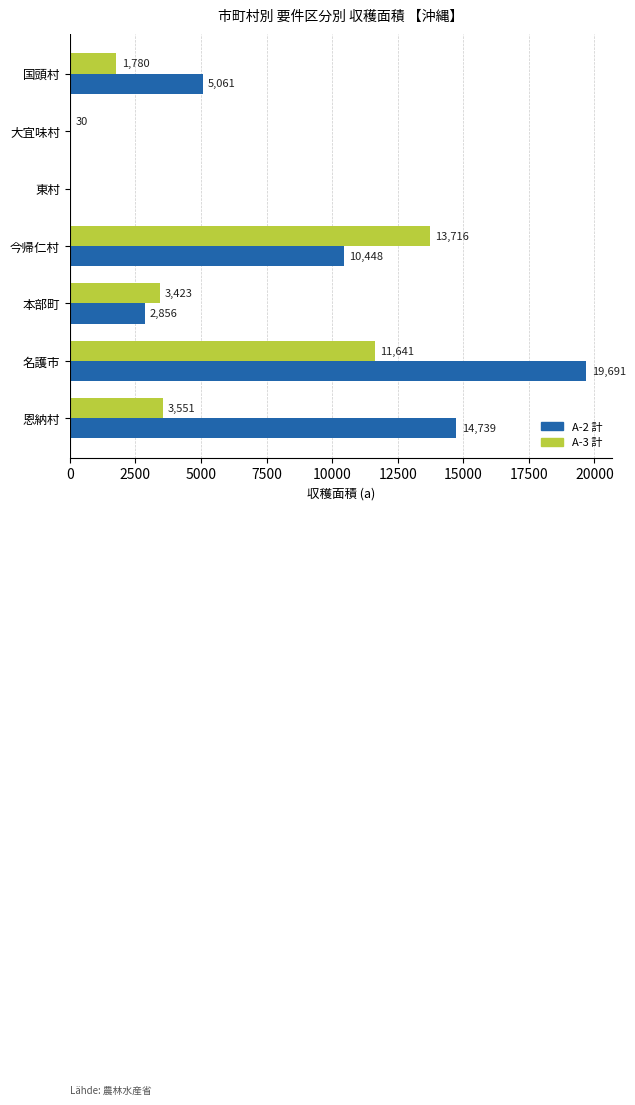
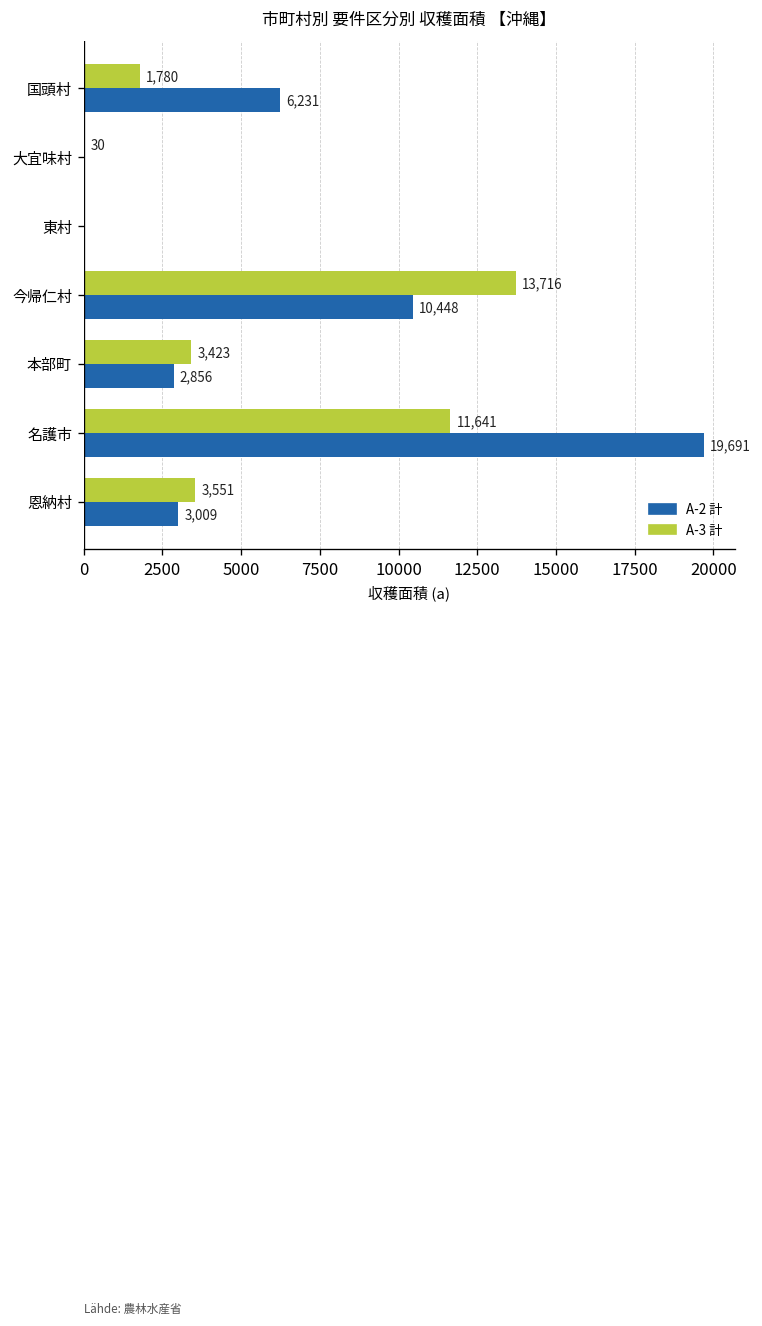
A-2 計, 国頭村: 5,061 -> 6,231
A-2 計, 恩納村: 14,739 -> 3,009
